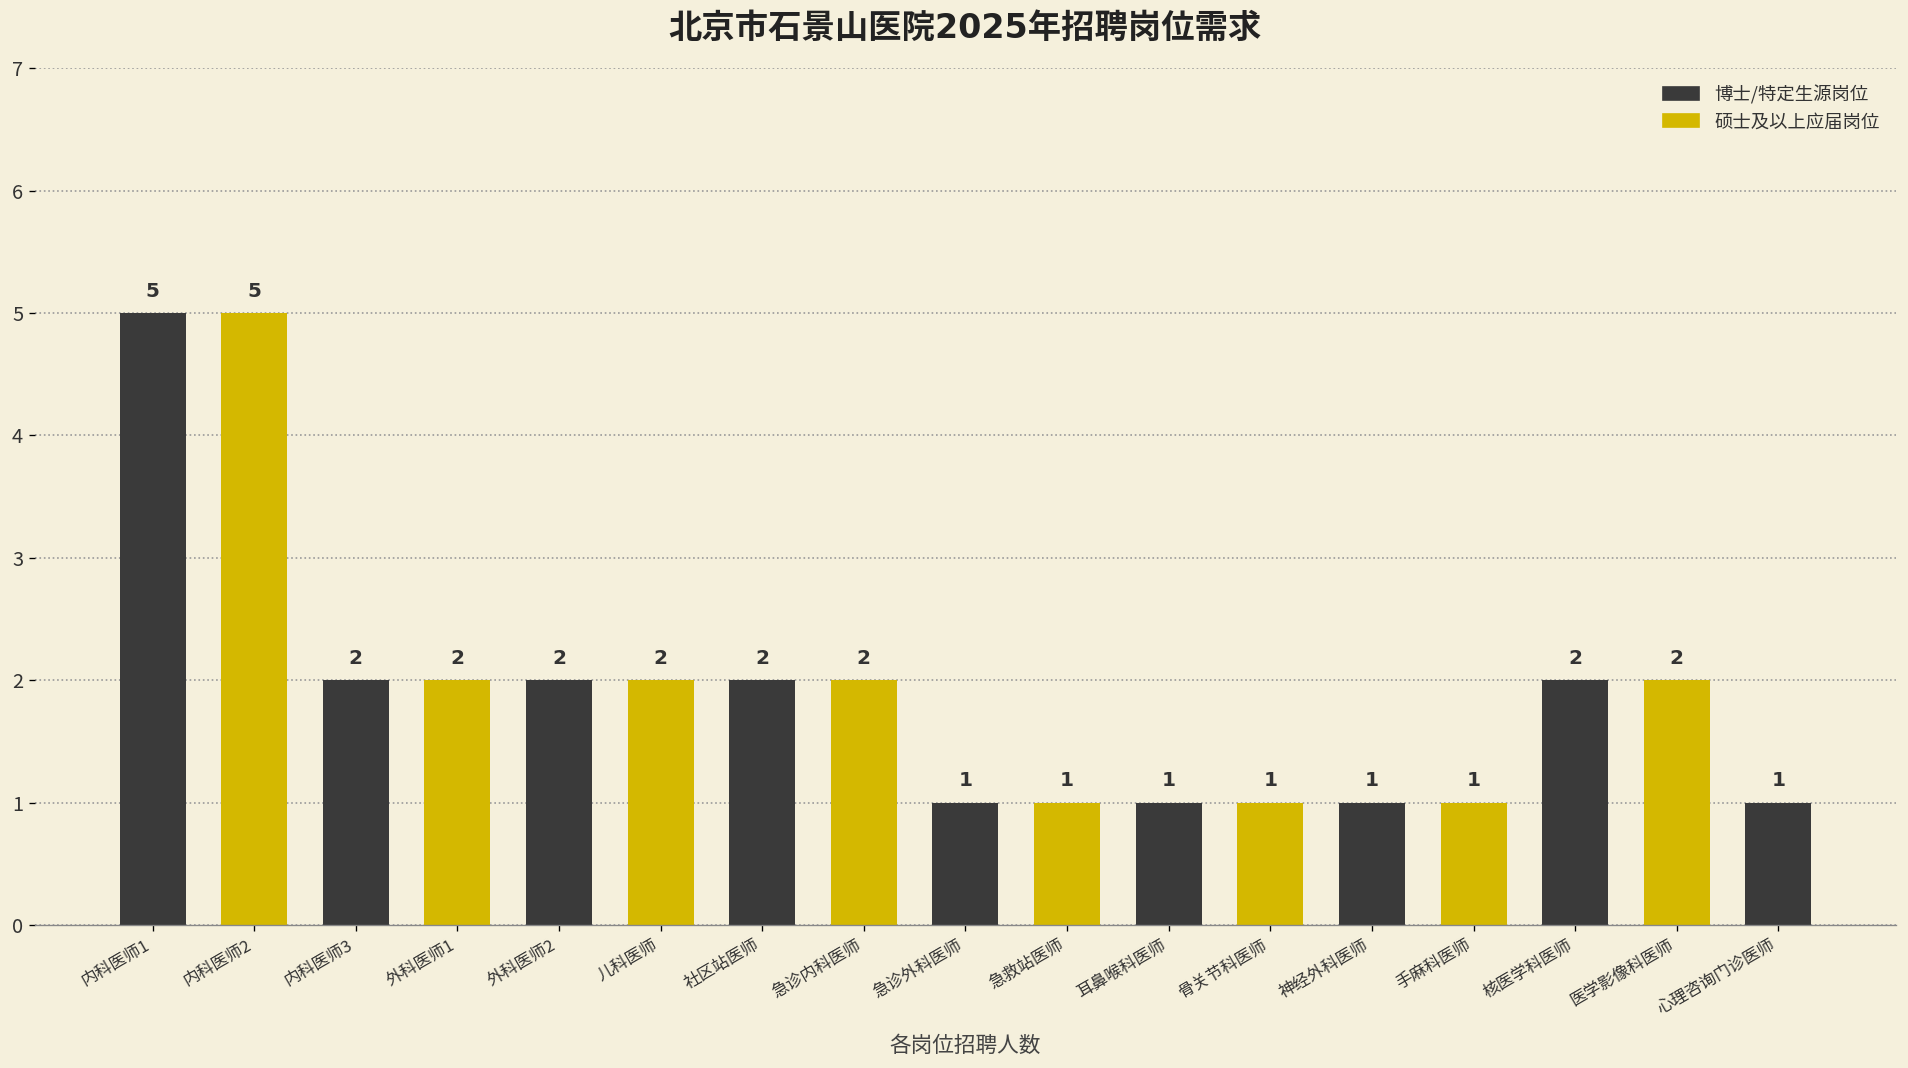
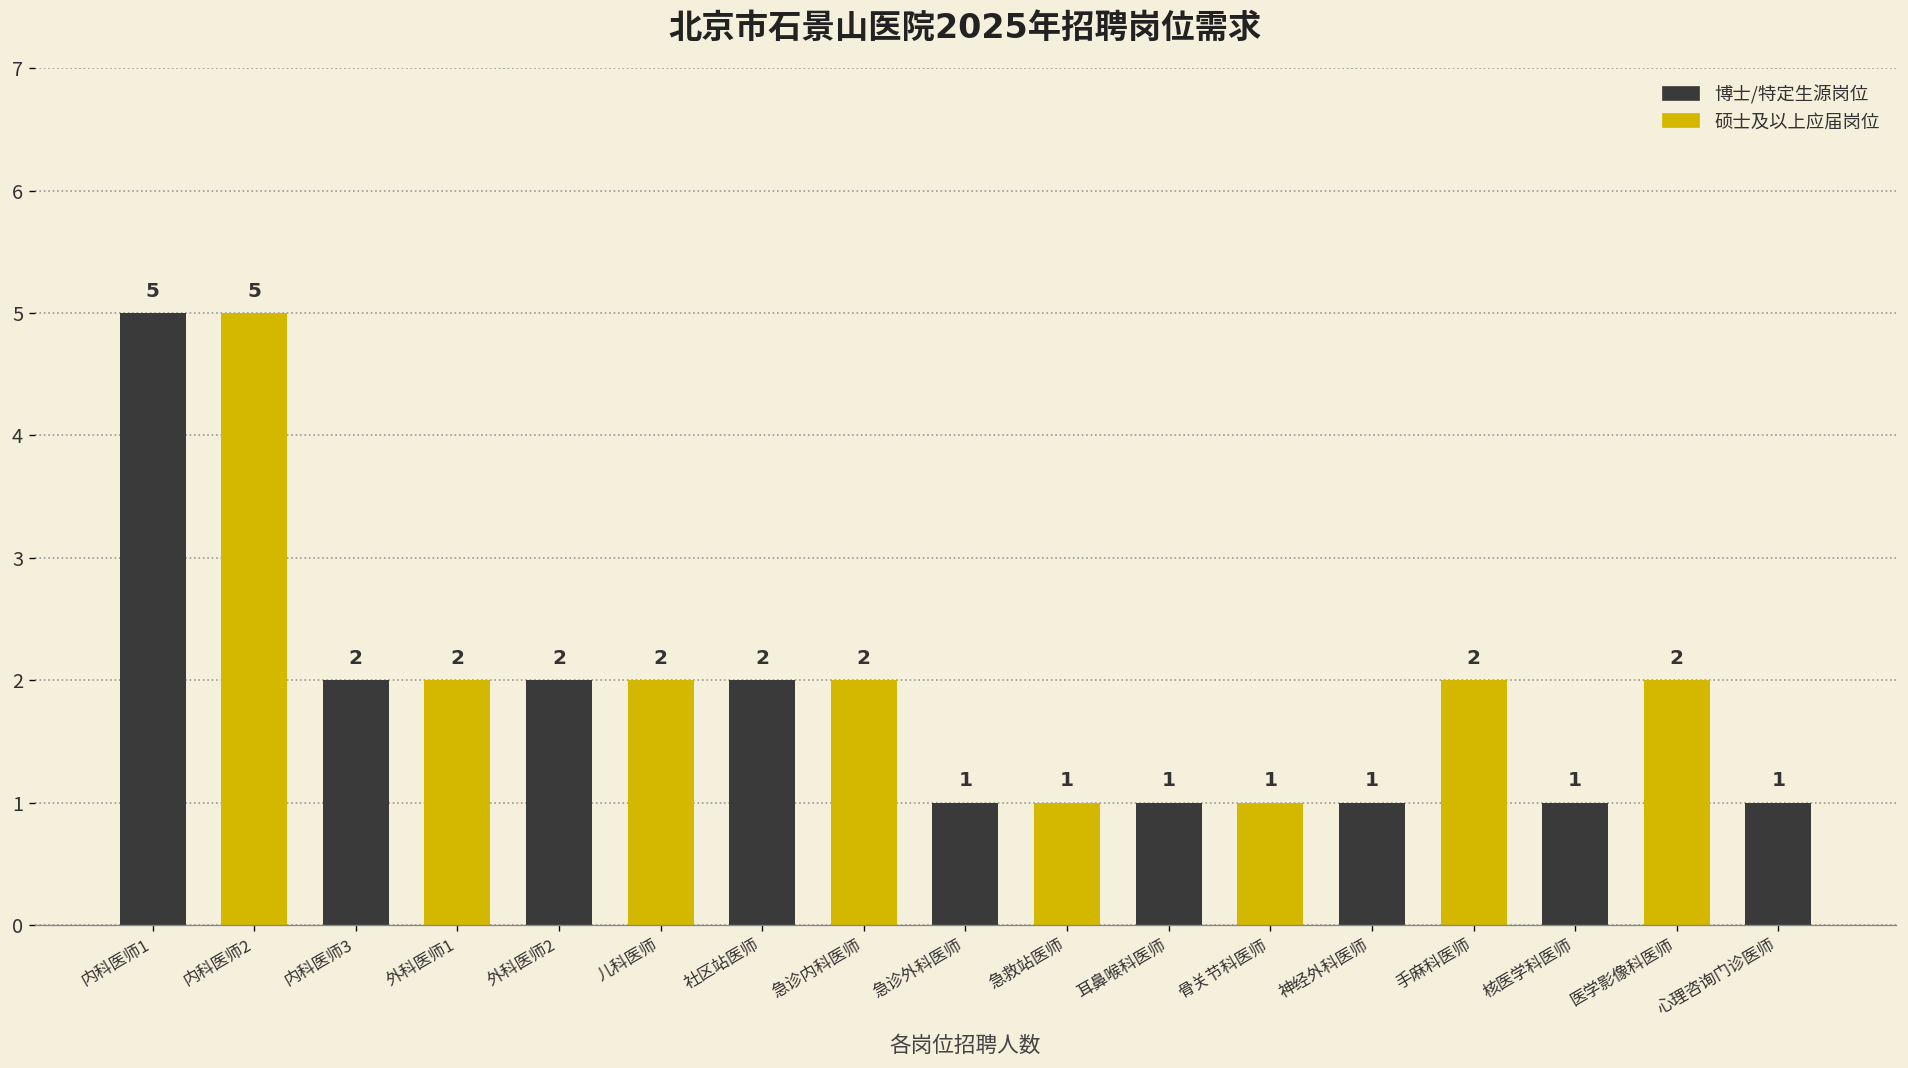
手麻科医师: 1 -> 2
核医学科医师: 2 -> 1
